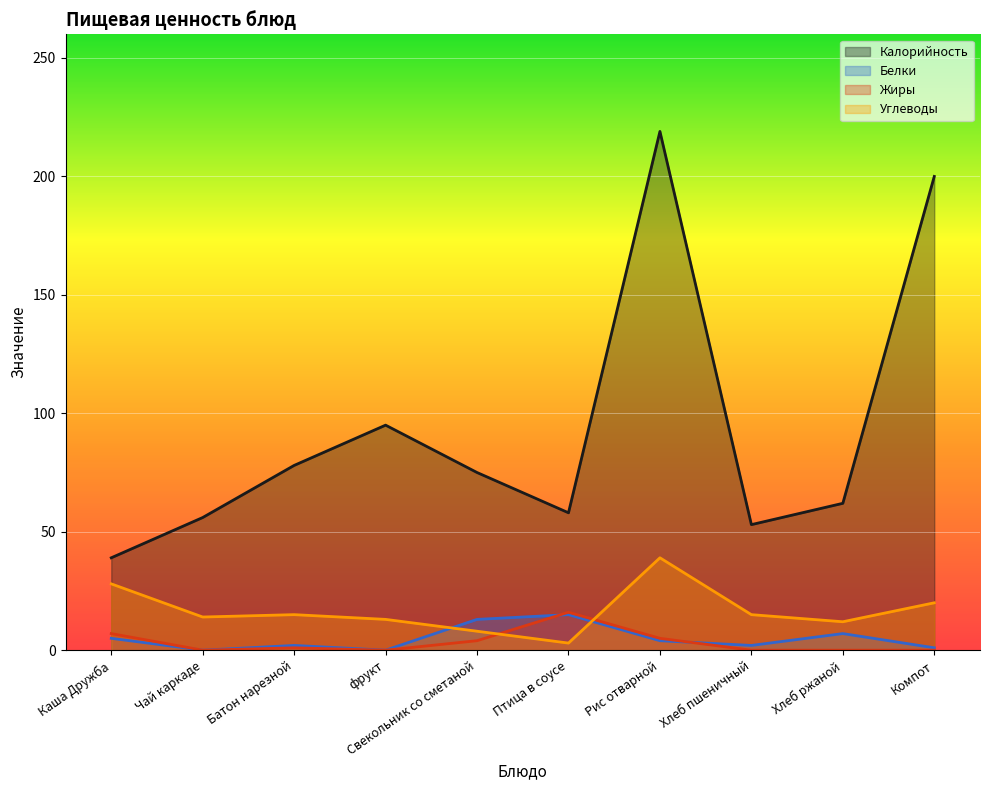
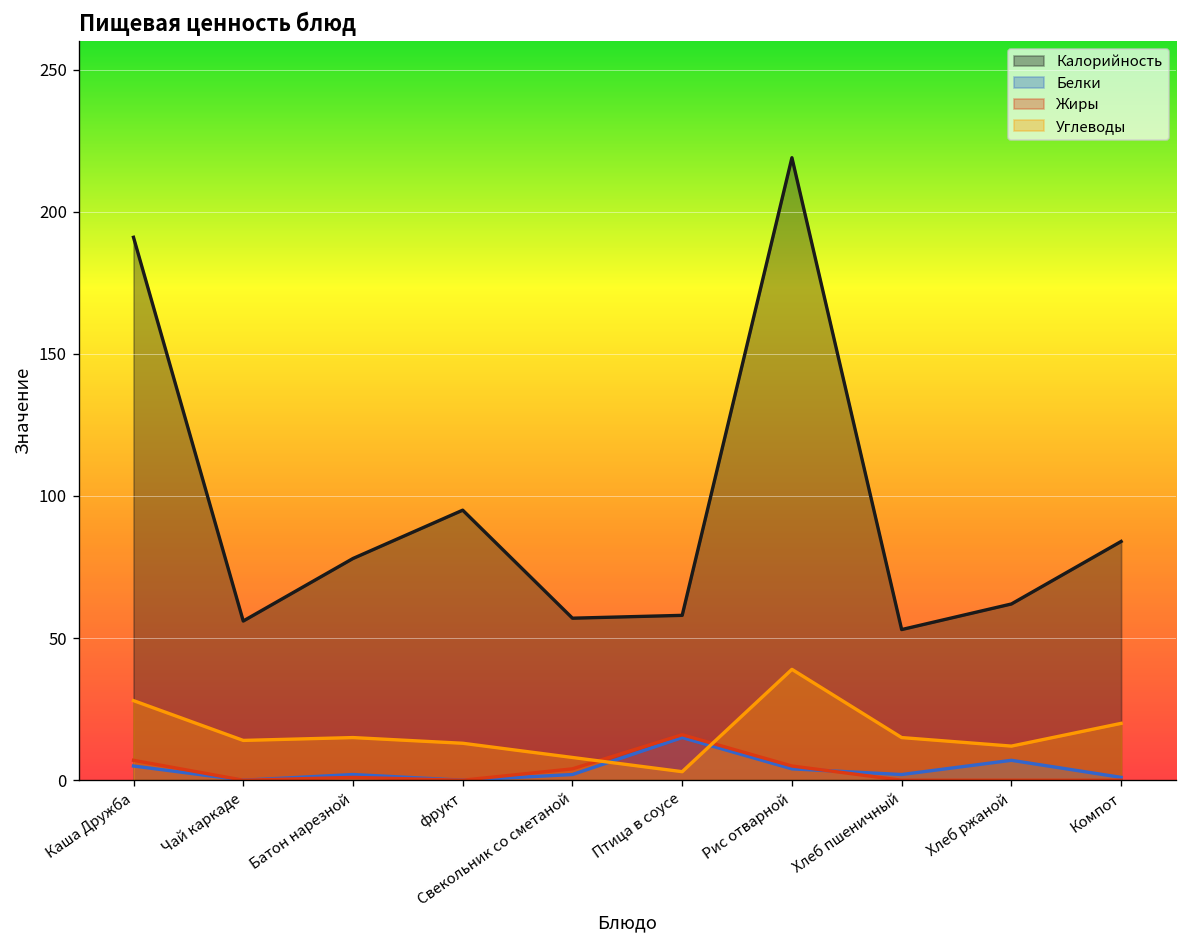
Калорийность, Каша Дружба: 39 -> 191
Калорийность, Свекольник со сметаной: 75 -> 57
Белки, Свекольник со сметаной: 13 -> 2
Калорийность, Компот: 200 -> 84
